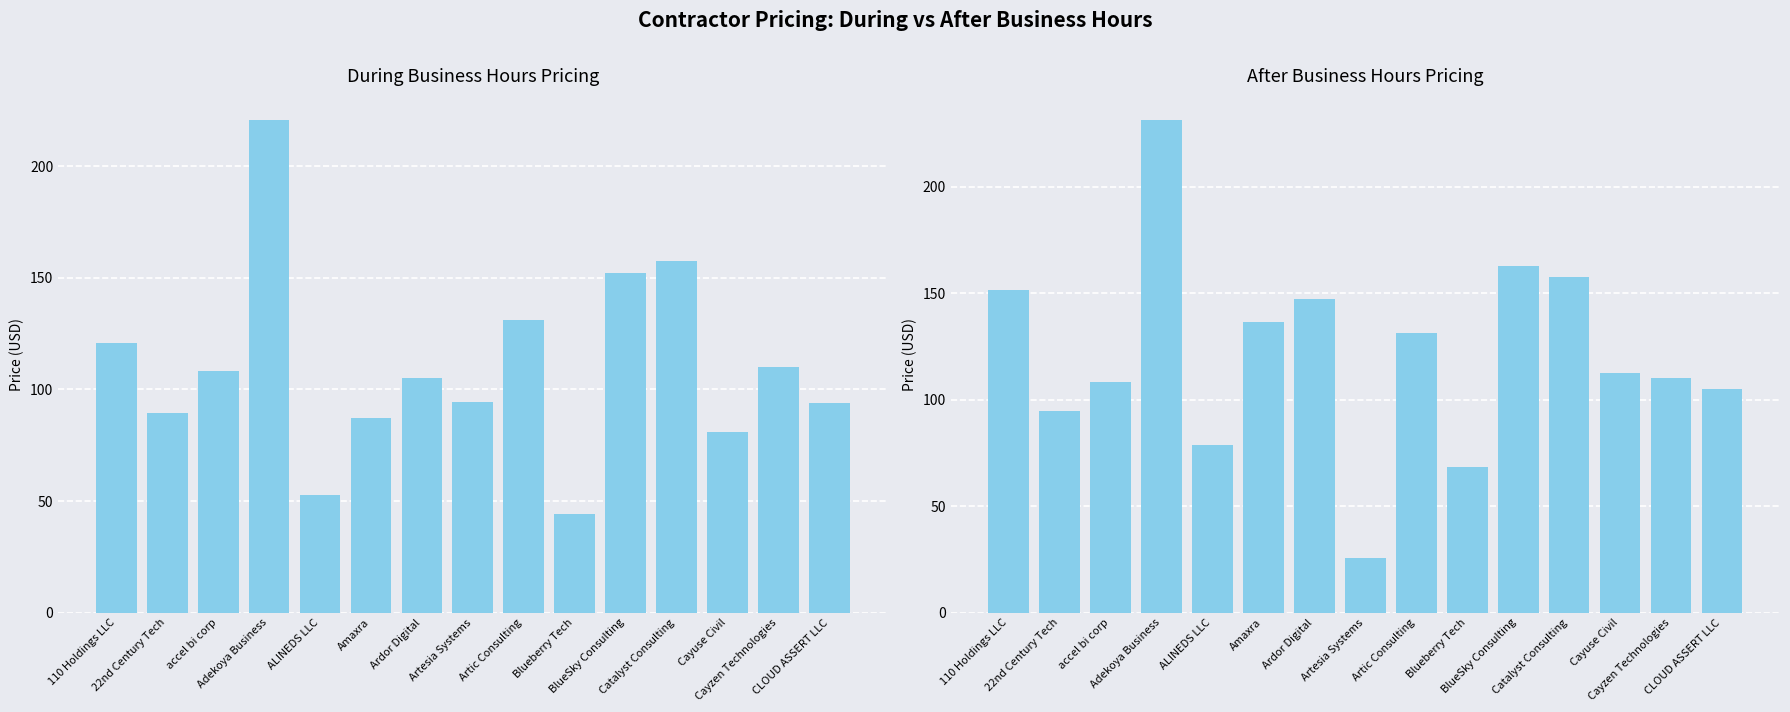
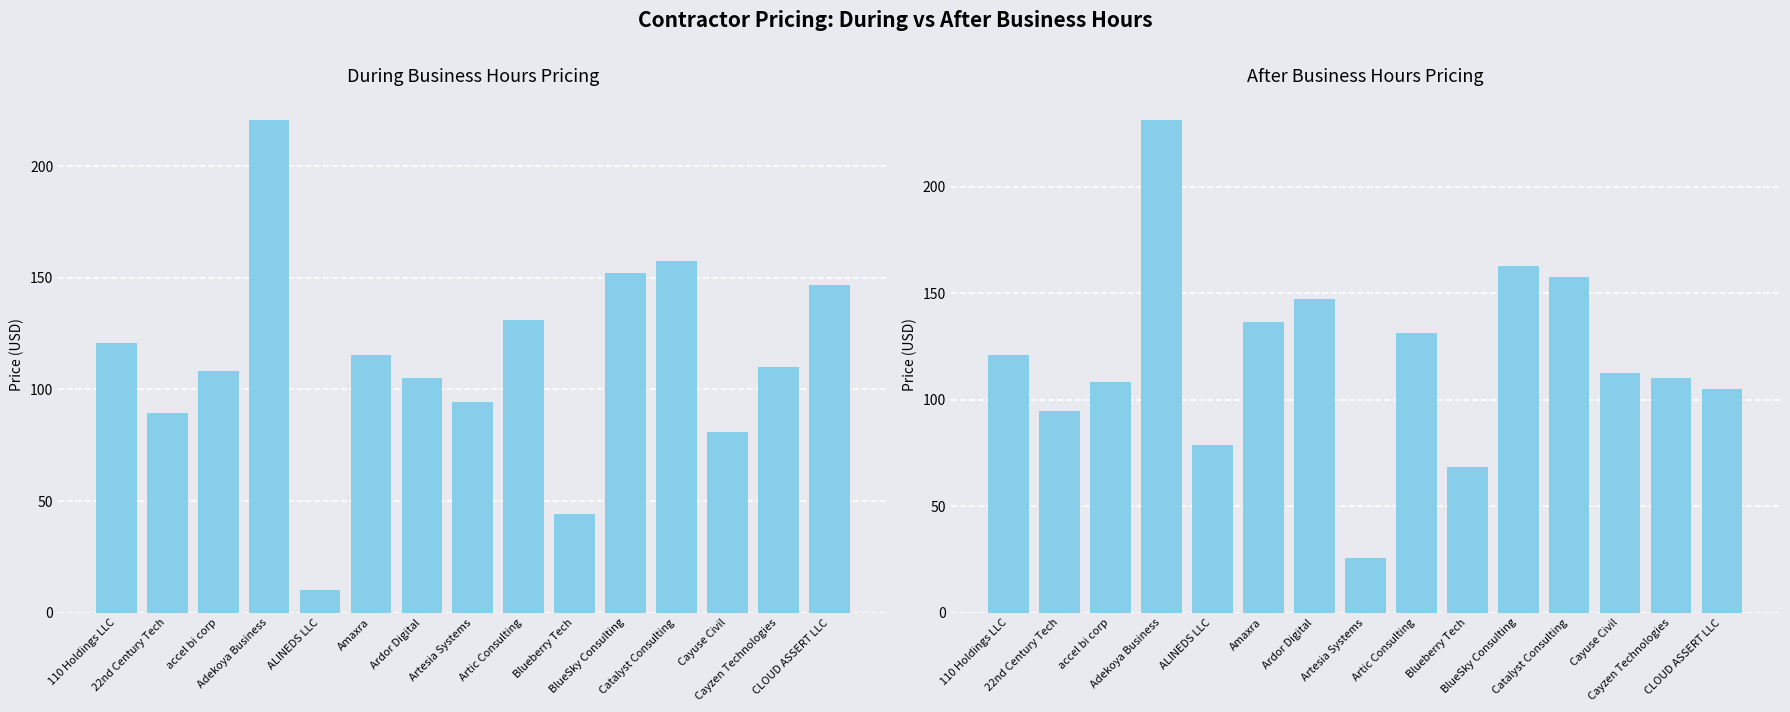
During Business Hours Pricing, ALINEDS LLC: 53 -> 10
During Business Hours Pricing, Amaxra: 87 -> 116
During Business Hours Pricing, CLOUD ASSERT LLC: 94 -> 147
After Business Hours Pricing, 110 Holdings LLC: 151 -> 121
